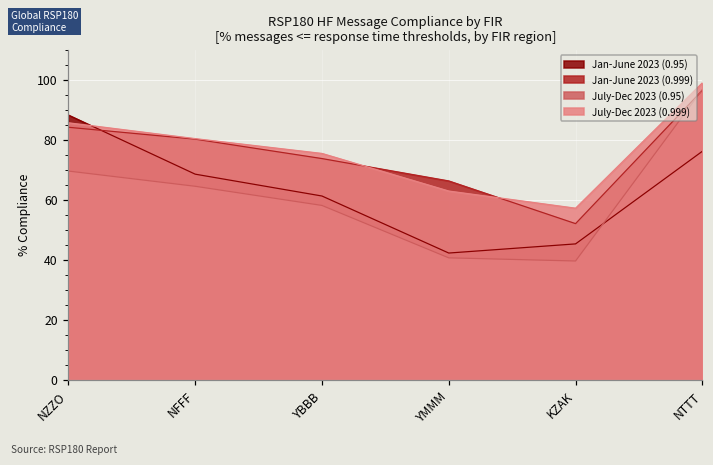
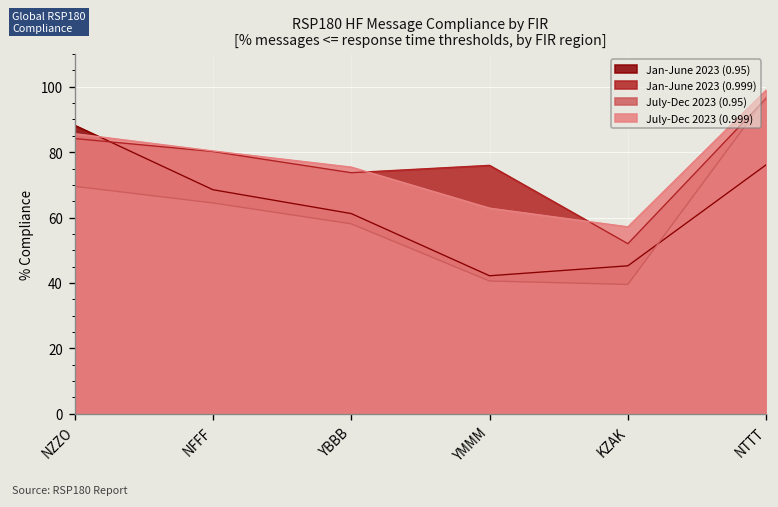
Jan-June 2023 (0.999), YMMM: 66 -> 76
